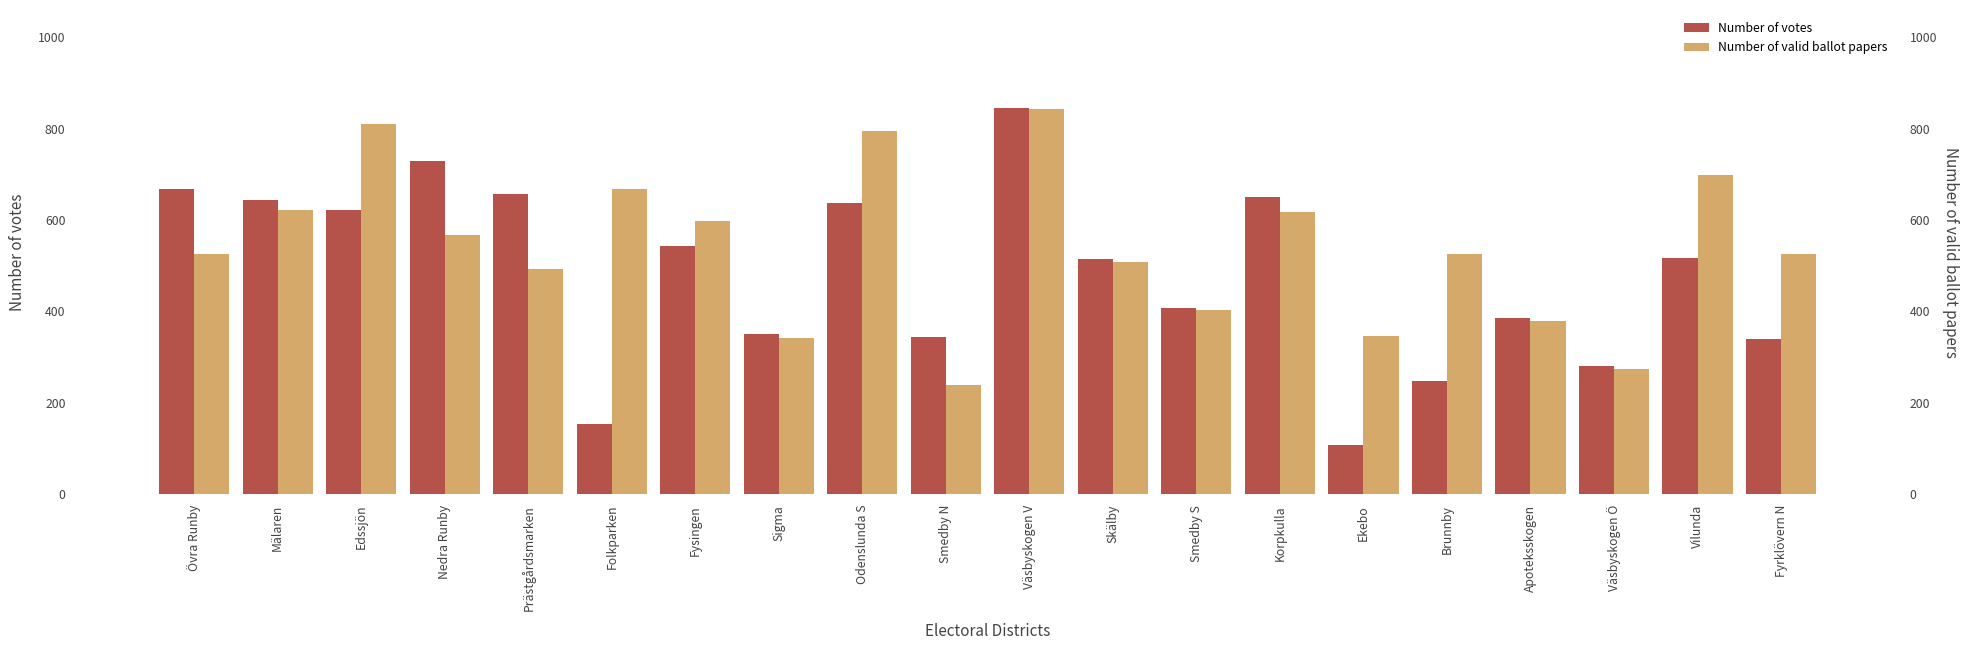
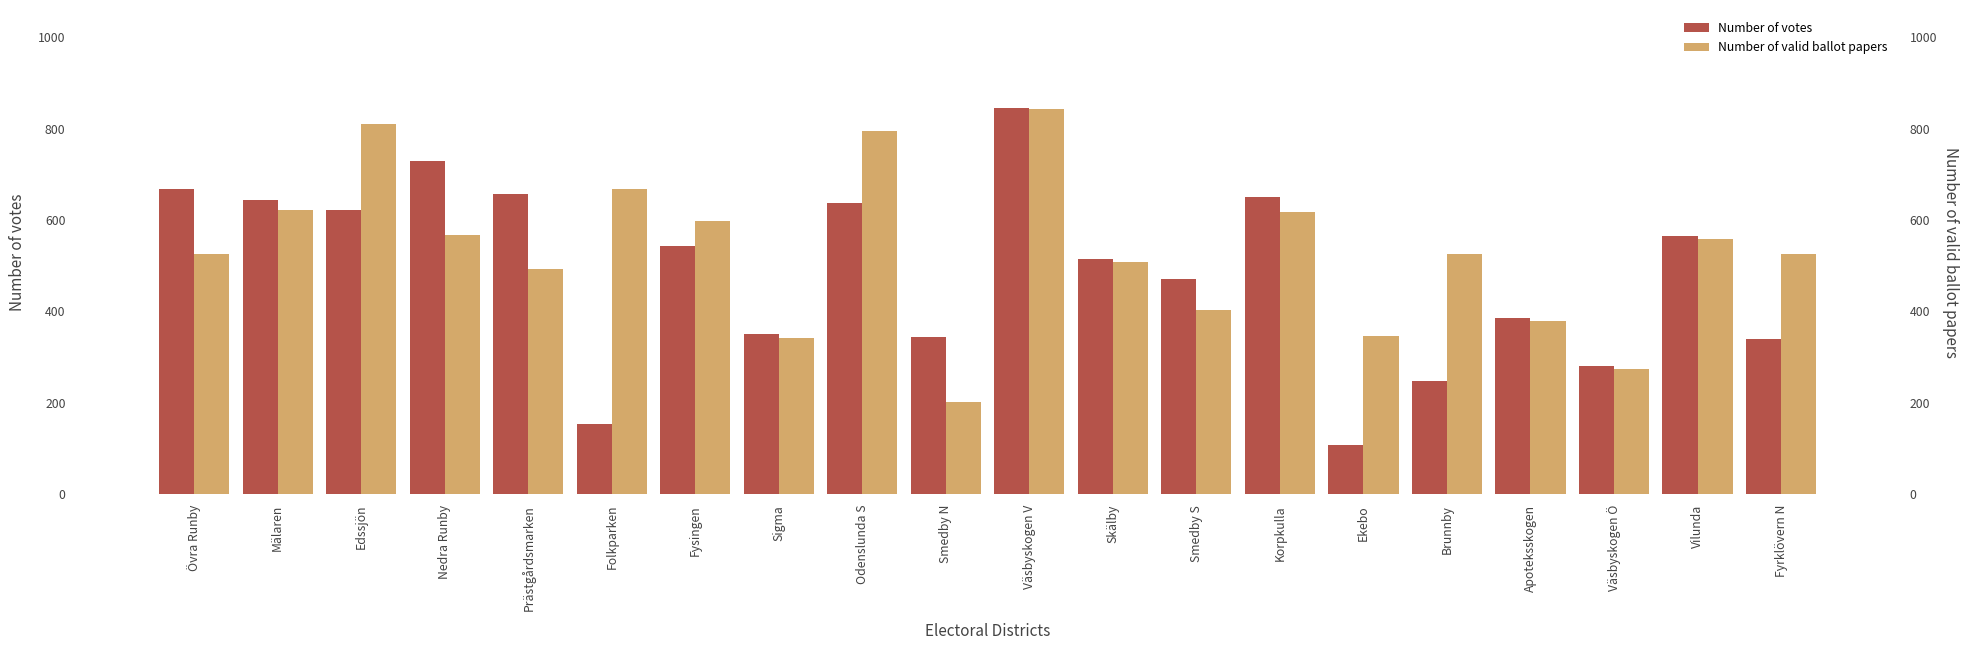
Number of valid ballot papers, Smedby N: 240 -> 200
Number of votes, Smedby S: 410 -> 470
Number of votes, Vilunda: 520 -> 570
Number of valid ballot papers, Vilunda: 700 -> 560
